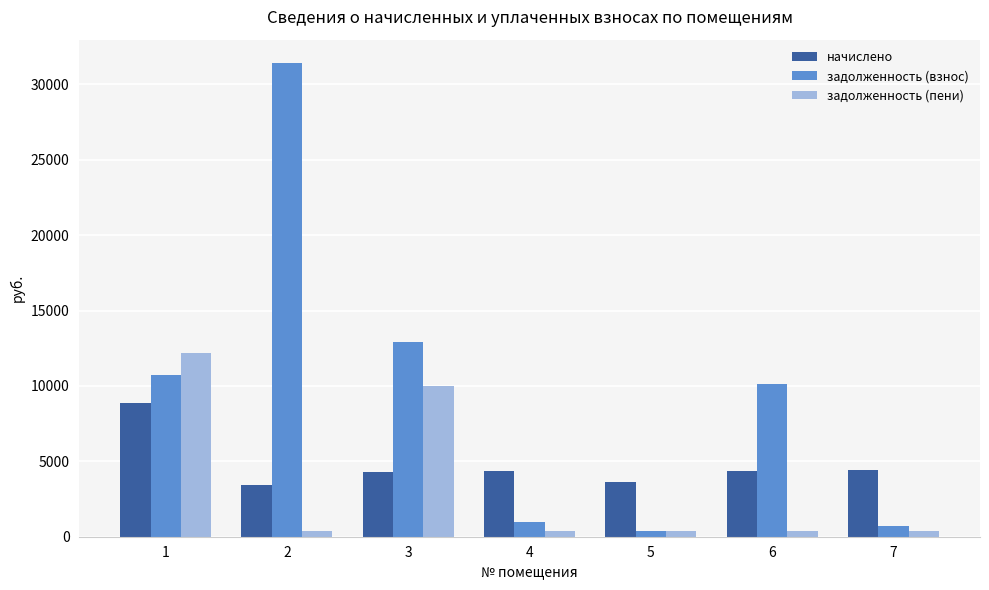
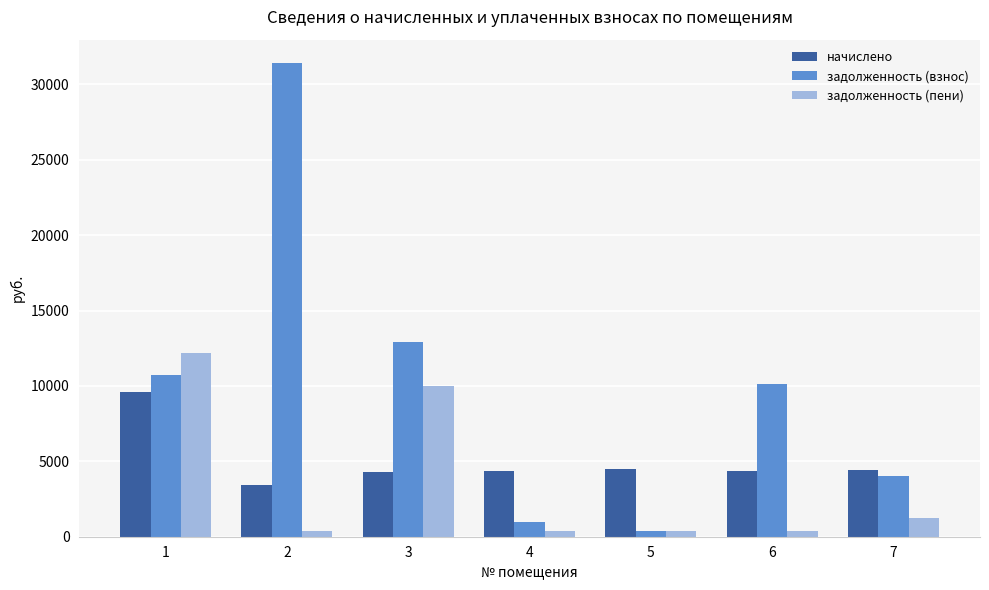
начислено, 1: 8900 -> 9600
начислено, 5: 3600 -> 4500
задолженность (взнос), 7: 700 -> 4000
задолженность (пени), 7: 400 -> 1200
